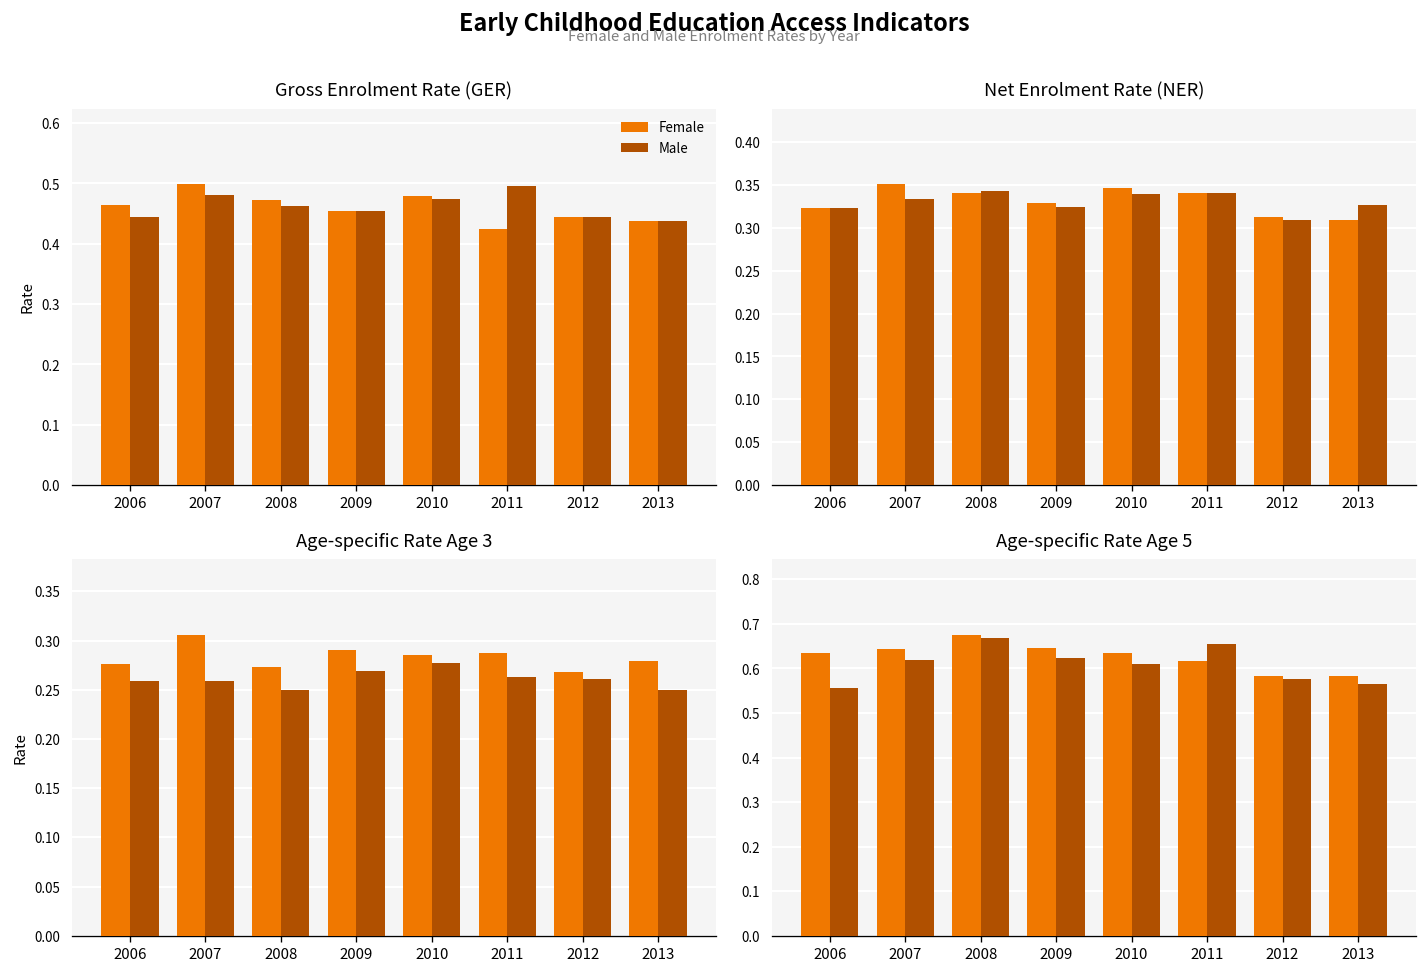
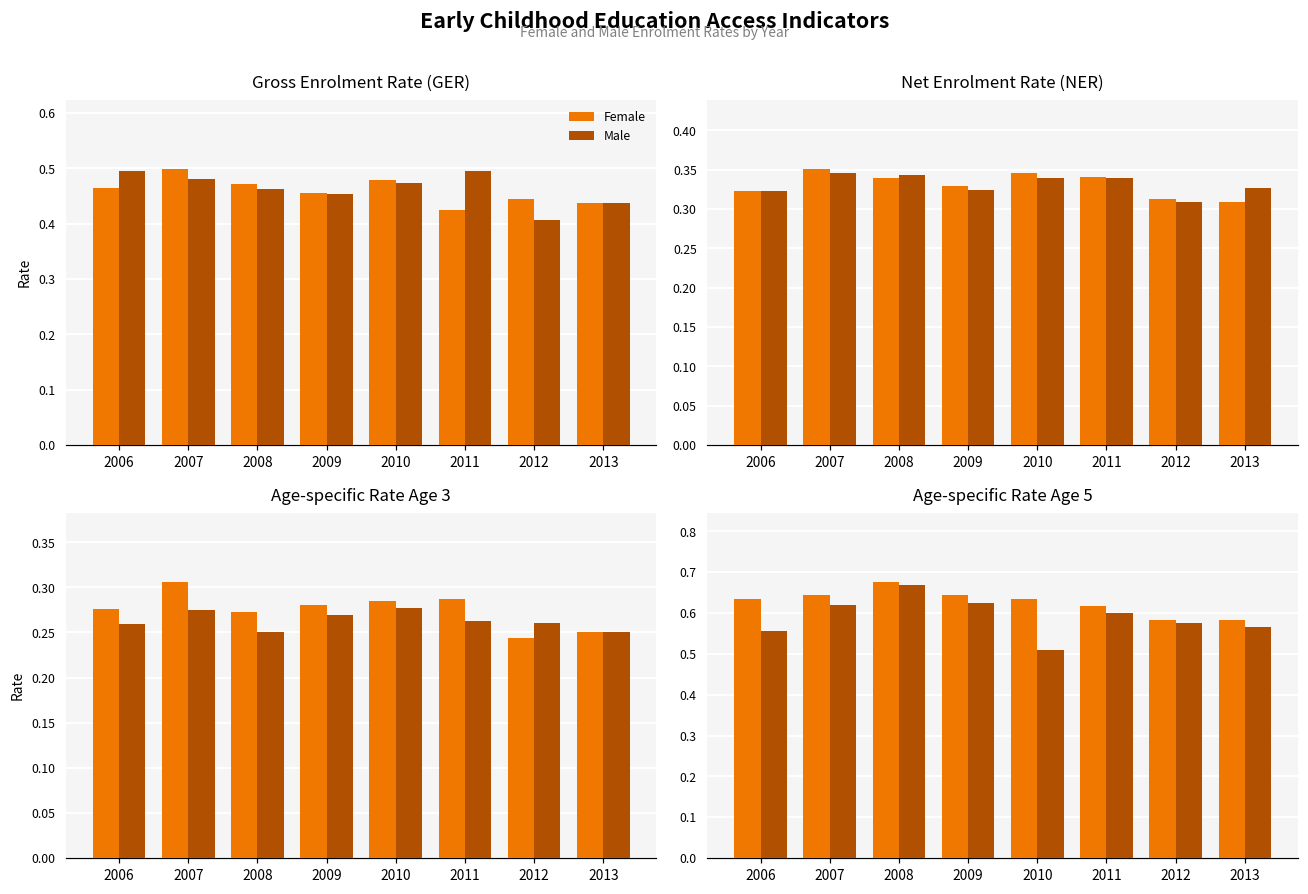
Gross Enrolment Rate (GER), Male, 2006: 0.45 -> 0.50
Gross Enrolment Rate (GER), Male, 2012: 0.44 -> 0.41
Net Enrolment Rate (NER), Male, 2007: 0.33 -> 0.35
Age-specific Rate Age 3, Male, 2007: 0.26 -> 0.28
Age-specific Rate Age 3, Female, 2009: 0.29 -> 0.28
Age-specific Rate Age 3, Female, 2012: 0.27 -> 0.24
Age-specific Rate Age 3, Female, 2013: 0.28 -> 0.25
Age-specific Rate Age 5, Male, 2010: 0.61 -> 0.51
Age-specific Rate Age 5, Male, 2011: 0.65 -> 0.60
